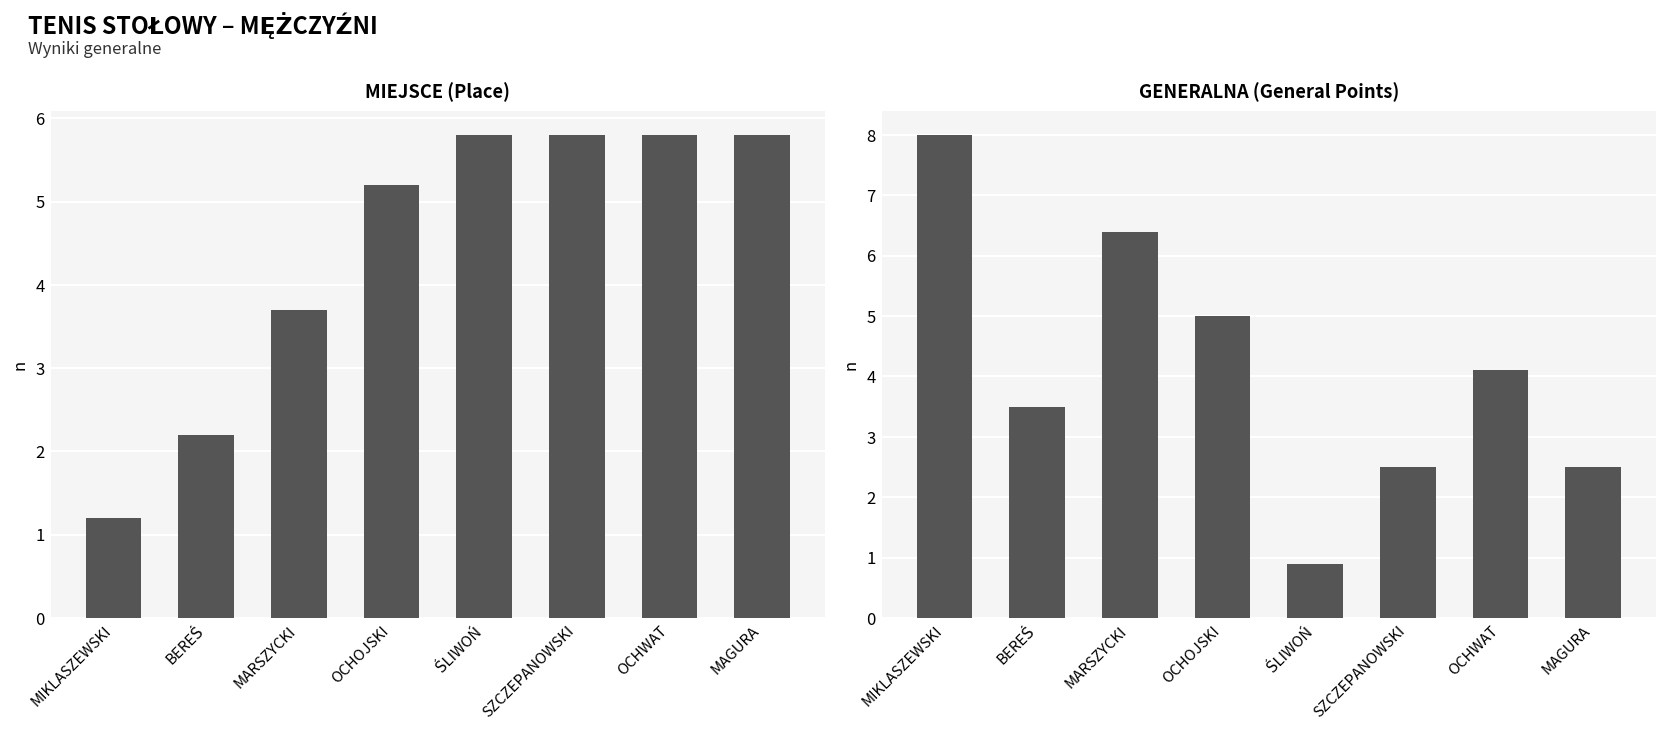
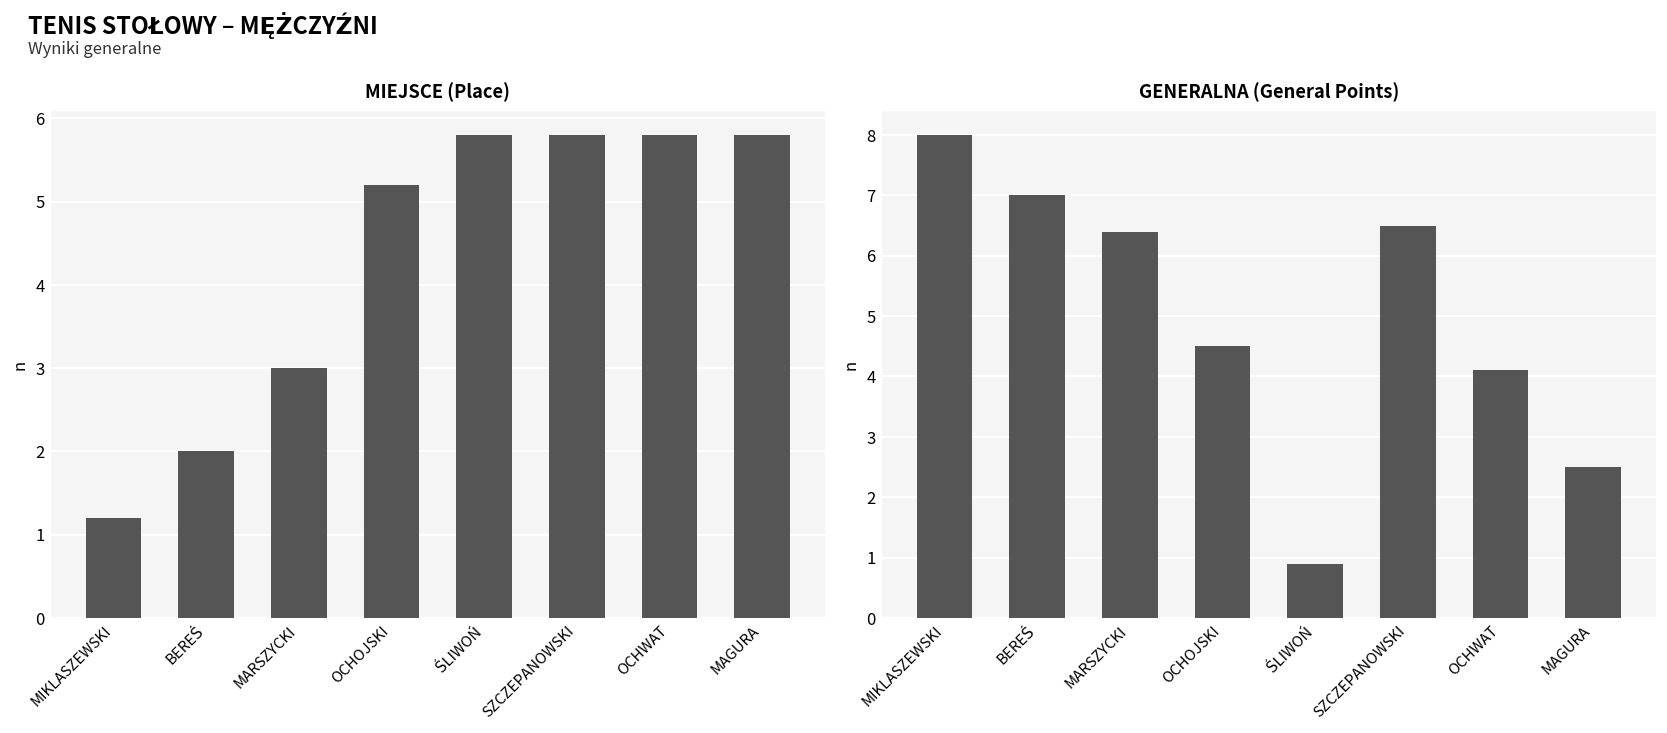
MIEJSCE (Place), BEREŚ: 2.2 -> 2.0
MIEJSCE (Place), MARSZYCKI: 3.7 -> 3.0
GENERALNA (General Points), BEREŚ: 3.5 -> 7.0
GENERALNA (General Points), OCHOJSKI: 5.0 -> 4.5
GENERALNA (General Points), SZCZEPANOWSKI: 2.5 -> 6.5
